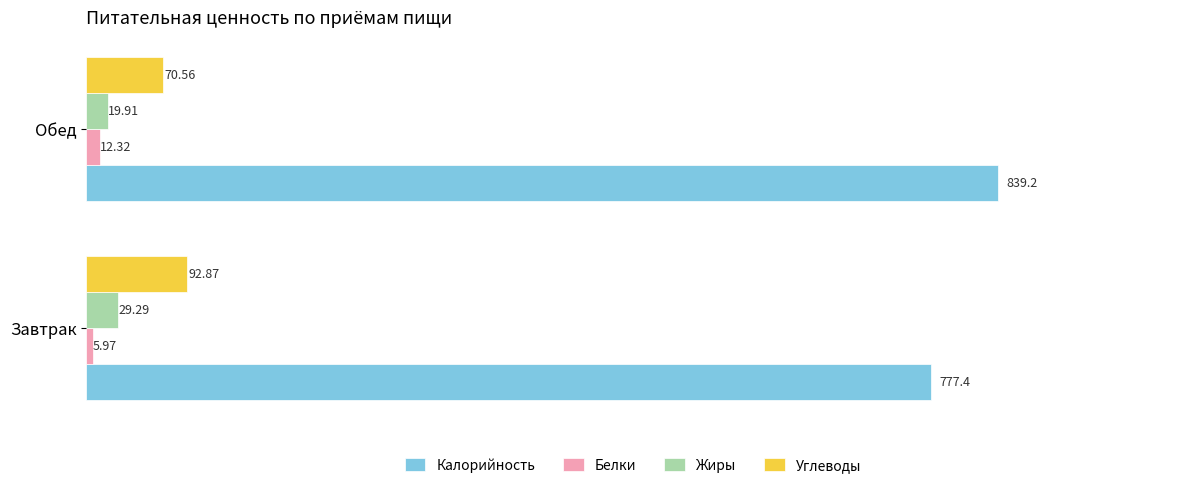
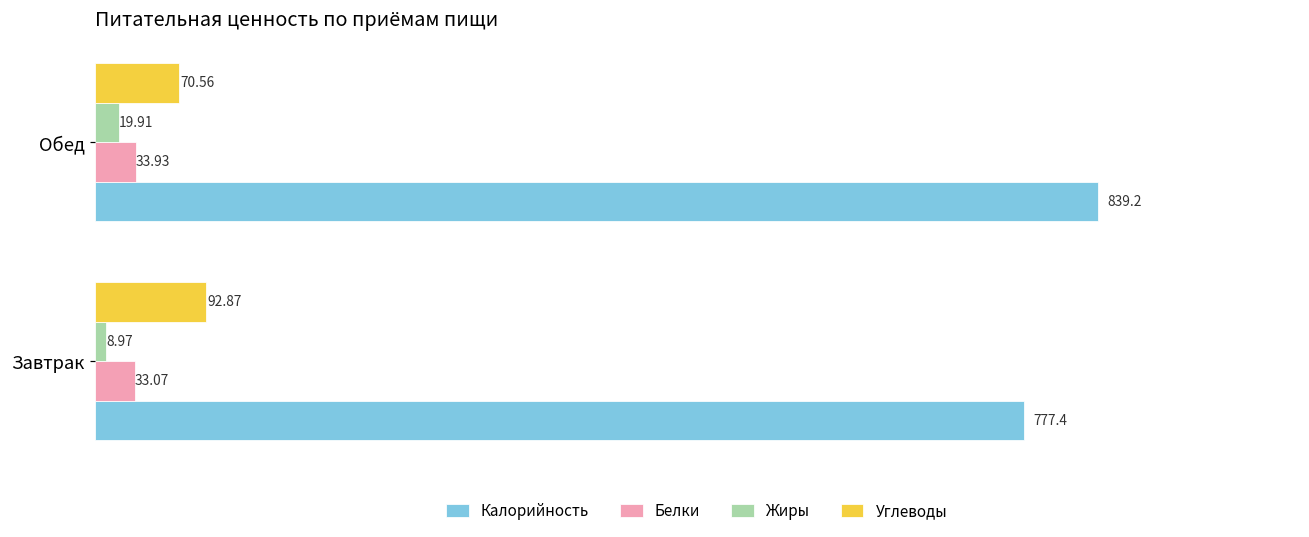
Белки, Обед: 12.32 -> 33.93
Жиры, Завтрак: 29.29 -> 8.97
Белки, Завтрак: 5.97 -> 33.07
